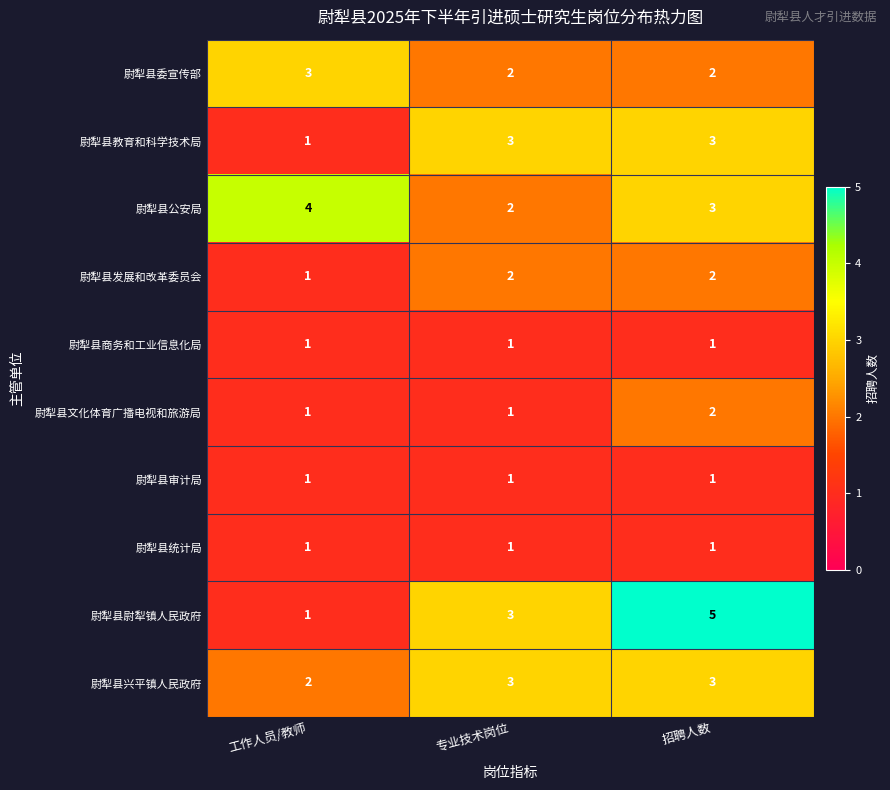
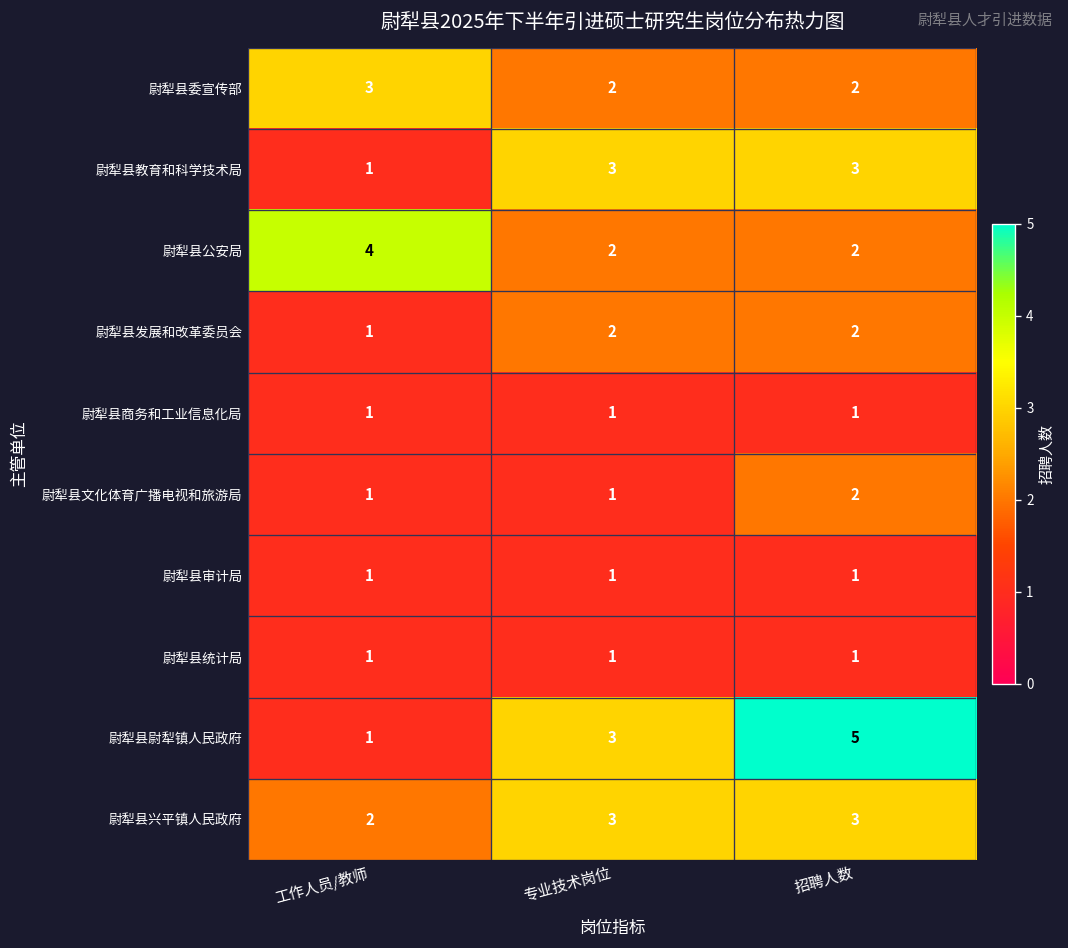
尉犁县公安局, 招聘人数: 3 -> 2
